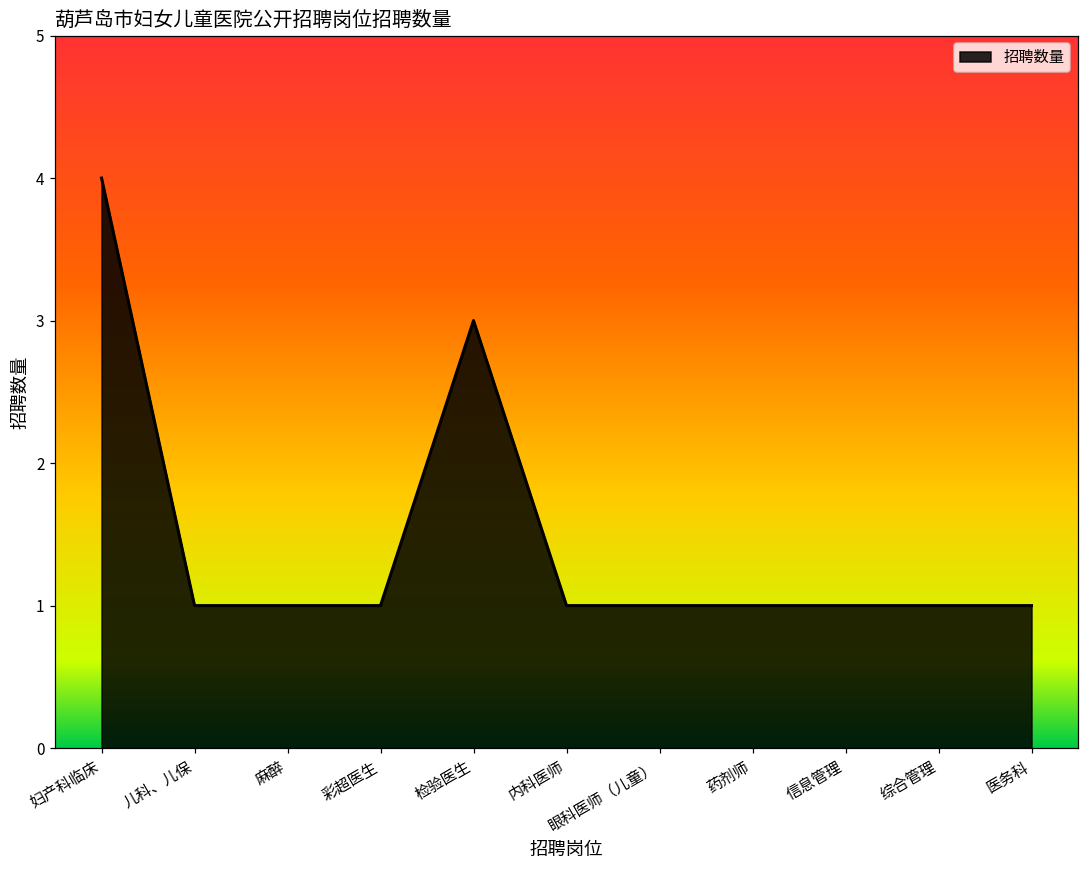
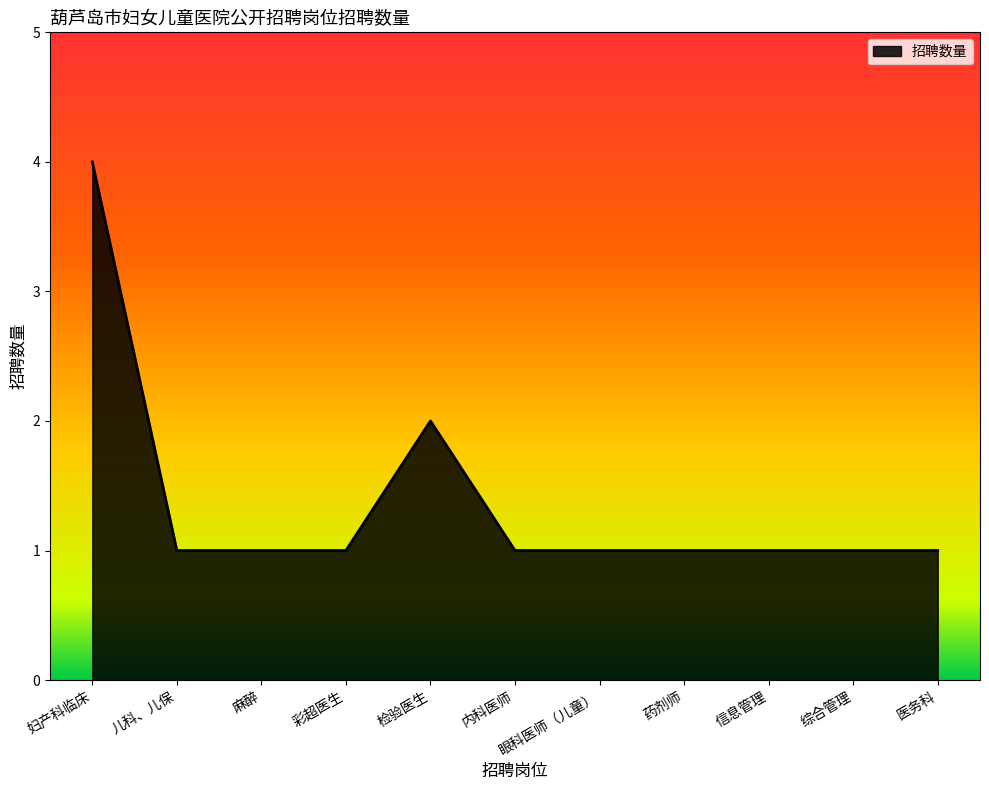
检验医生: 3 -> 2
